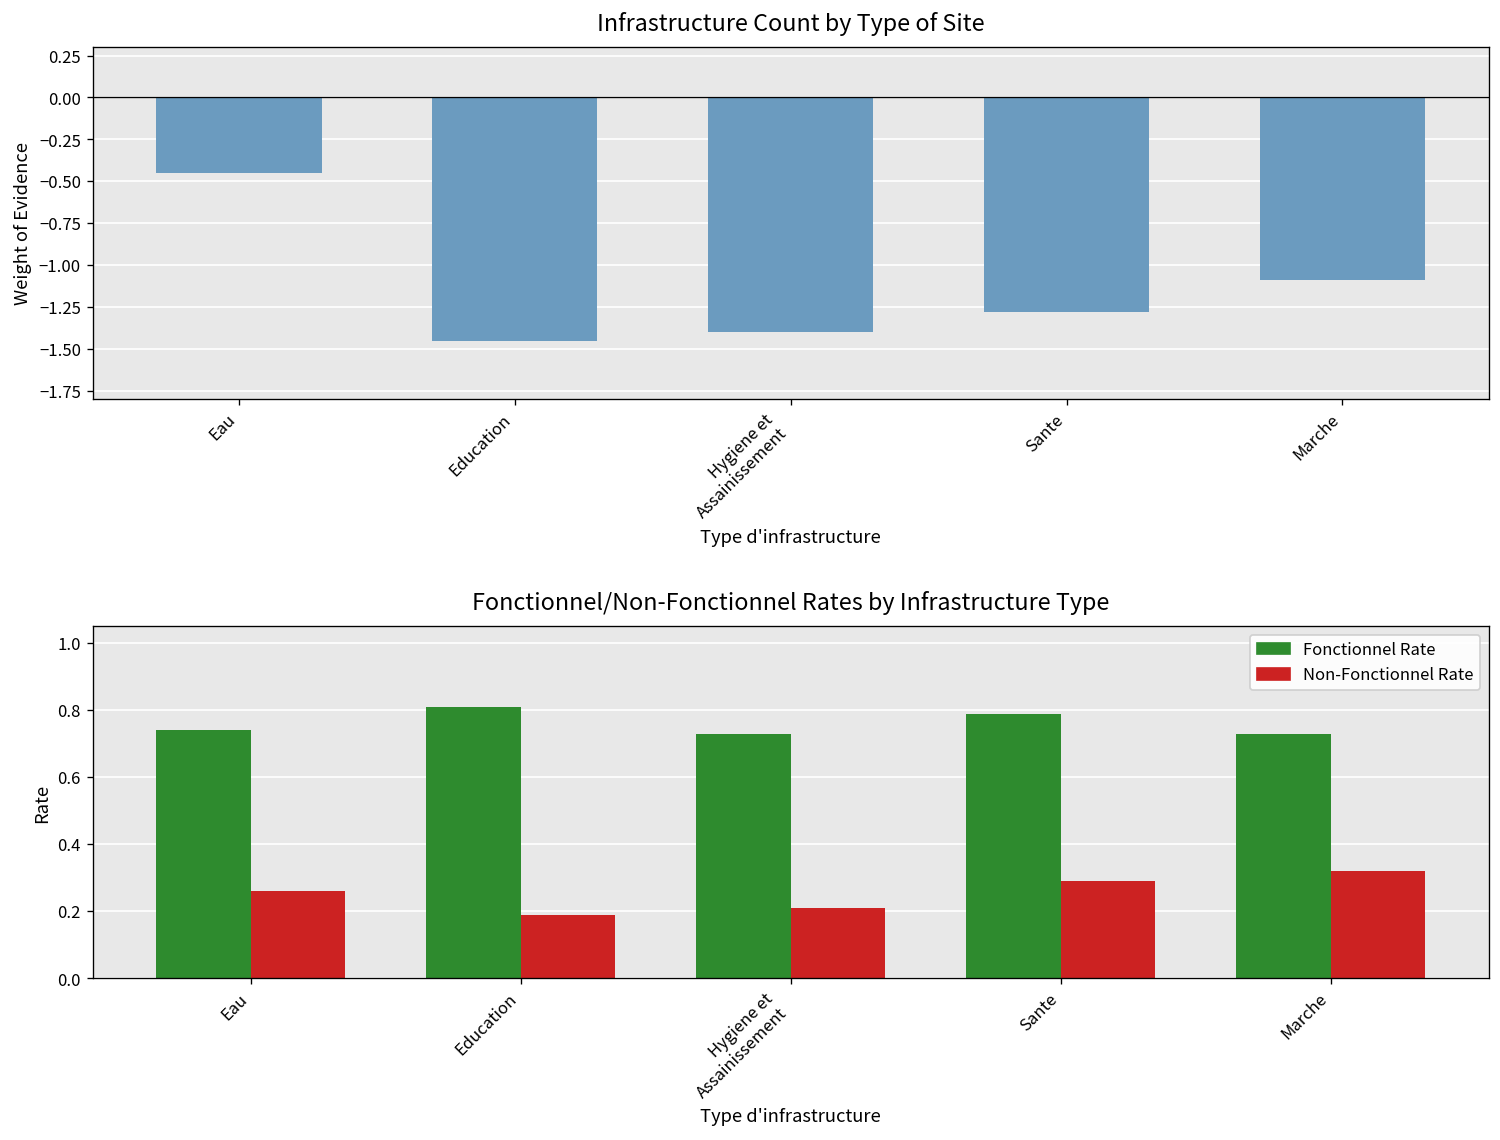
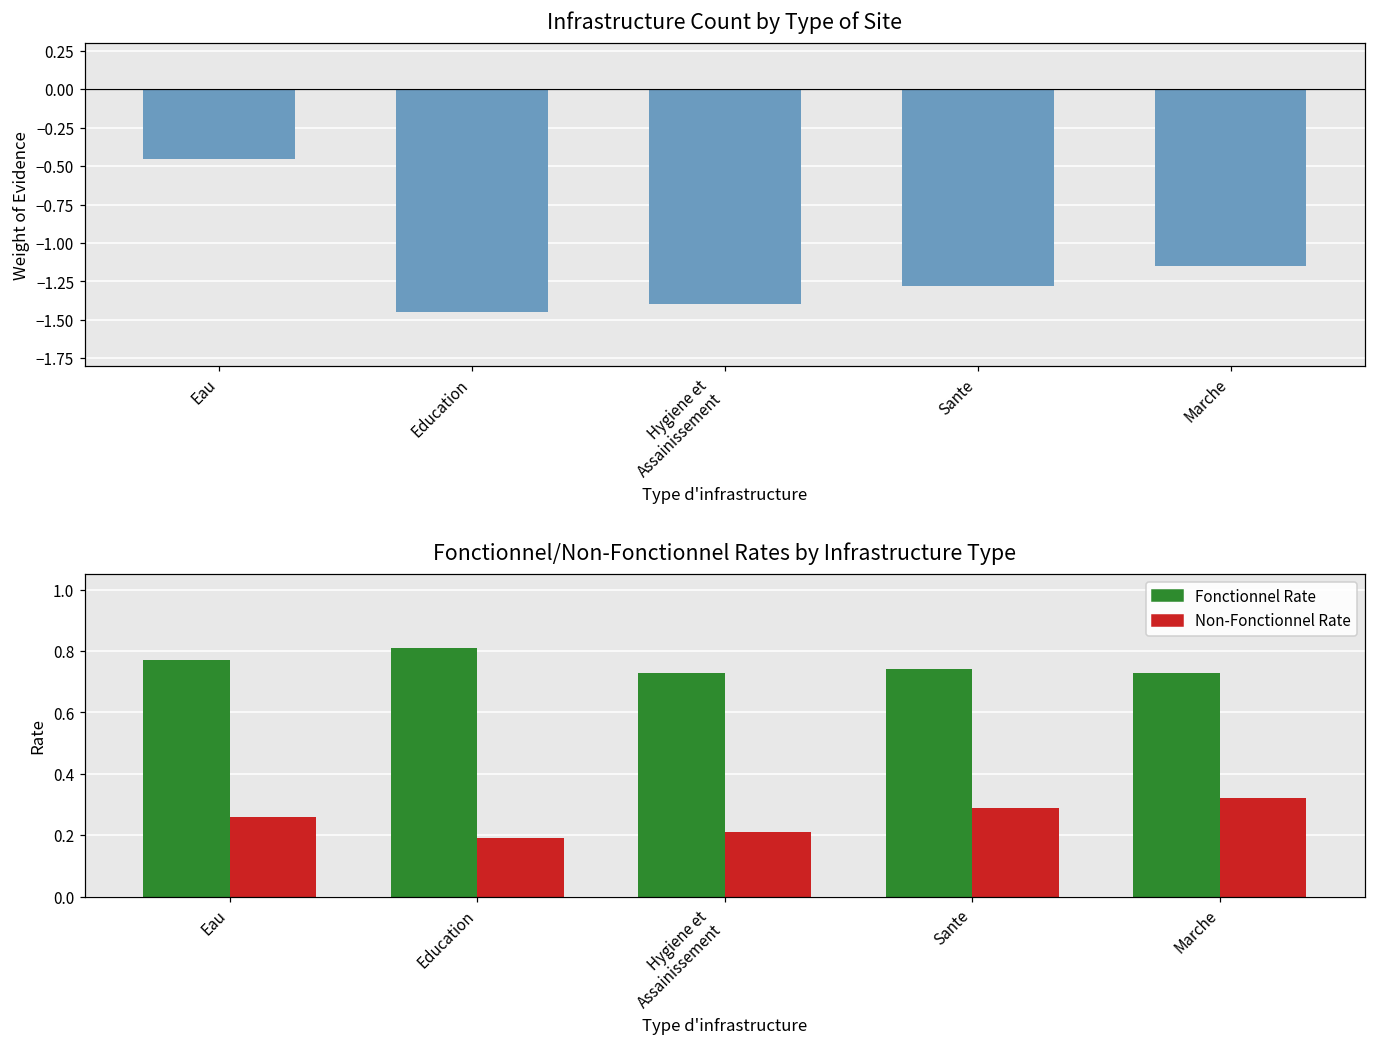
Infrastructure Count by Type of Site, Marche: -1.09 -> -1.15
Fonctionnel/Non-Fonctionnel Rates by Infrastructure Type, Fonctionnel Rate, Eau: 0.74 -> 0.77
Fonctionnel/Non-Fonctionnel Rates by Infrastructure Type, Fonctionnel Rate, Sante: 0.79 -> 0.74
